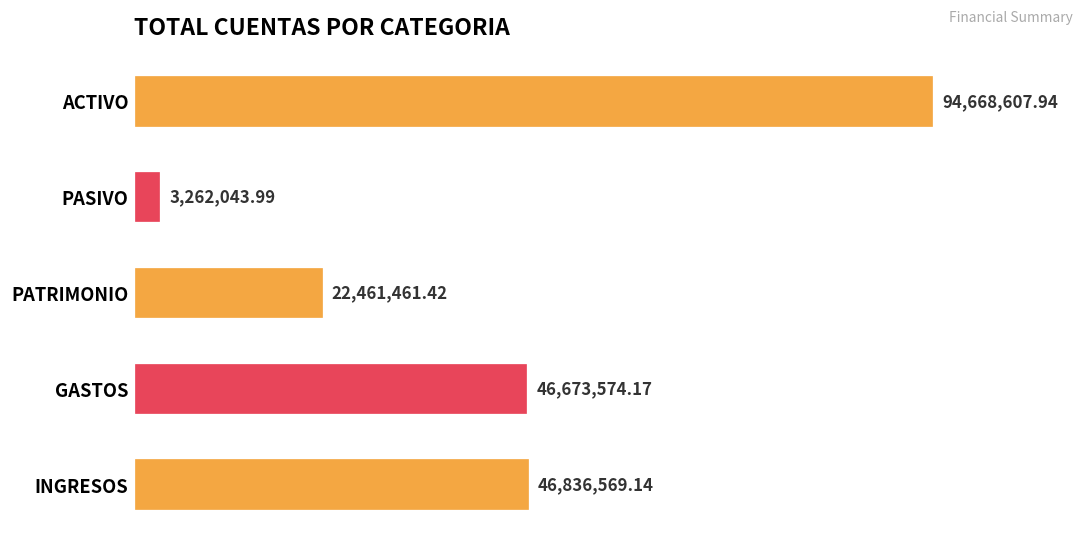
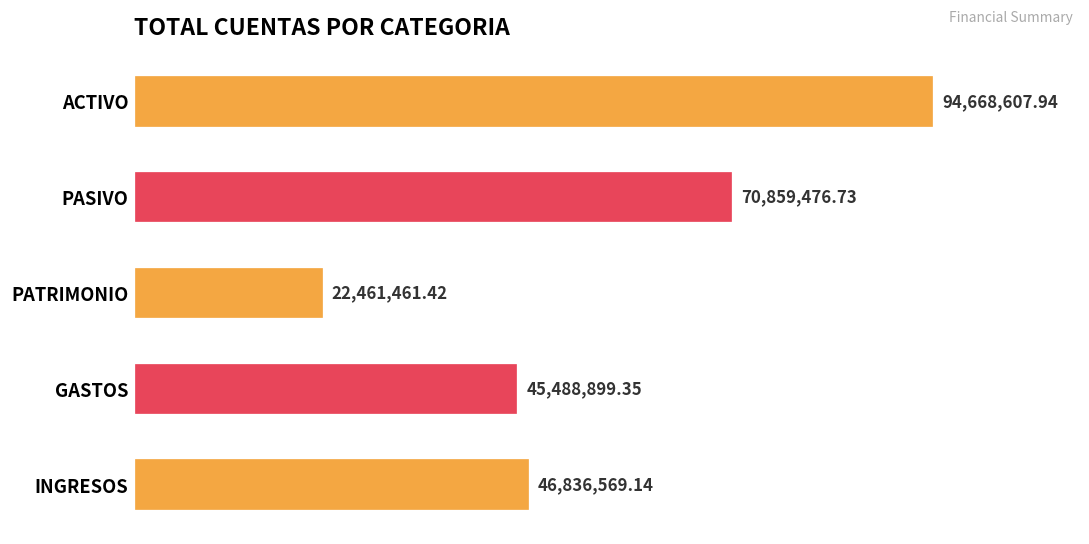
PASIVO: 3,262,043.99 -> 70,859,476.73
GASTOS: 46,673,574.17 -> 45,488,899.35
